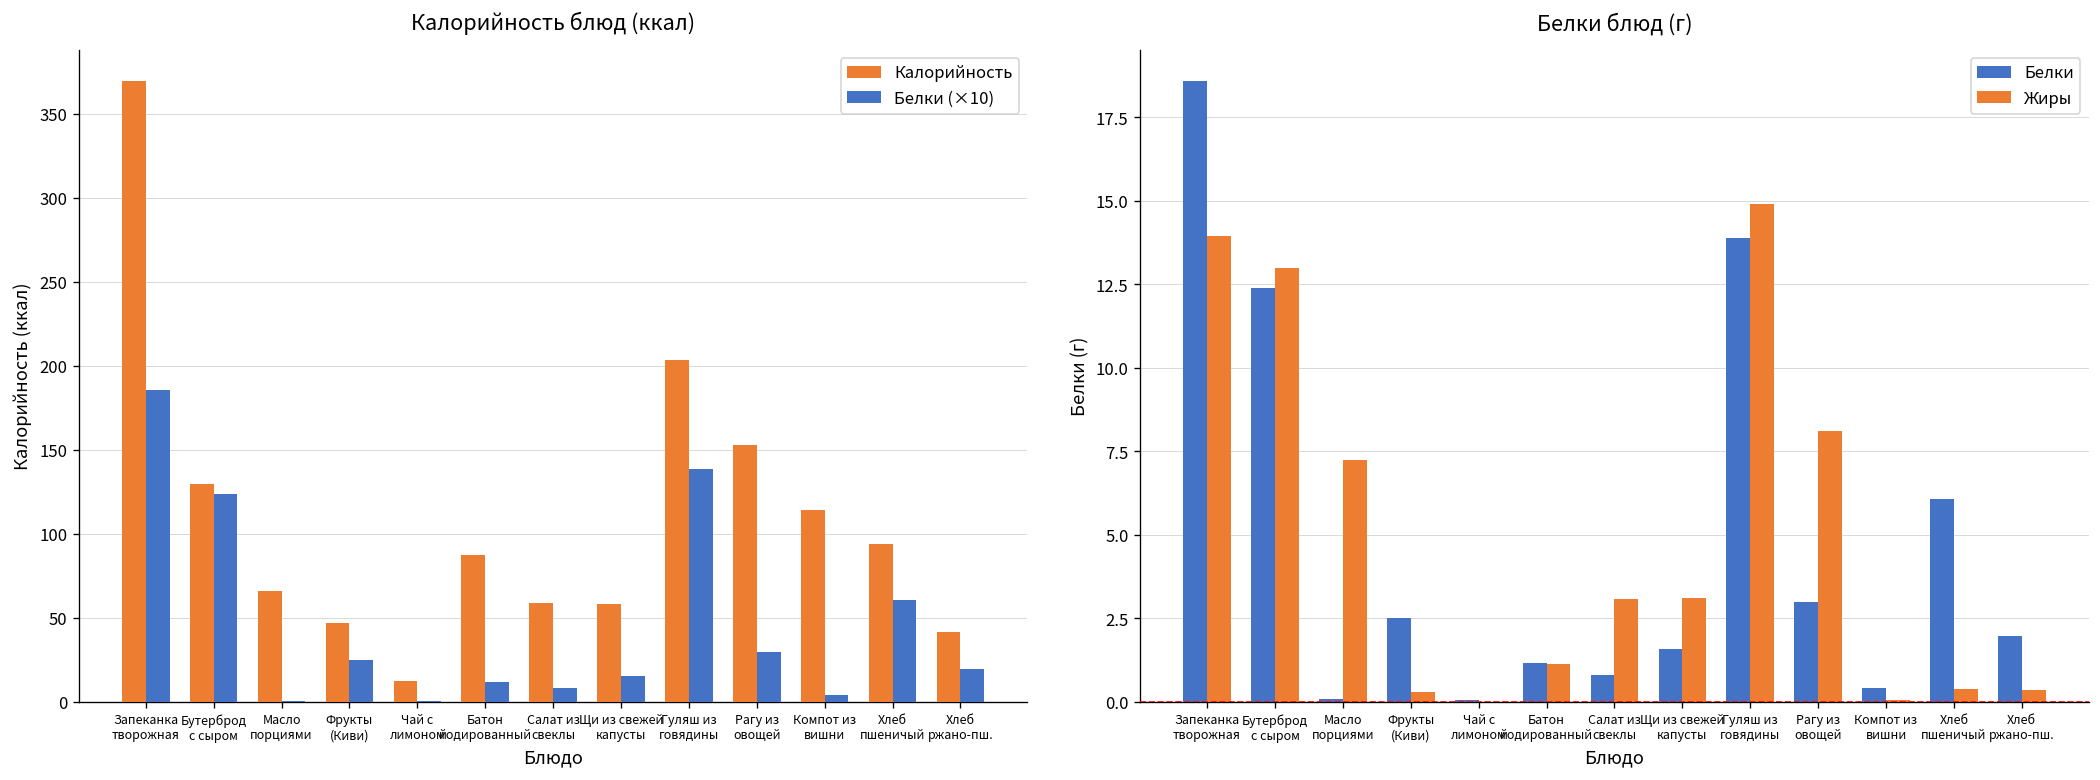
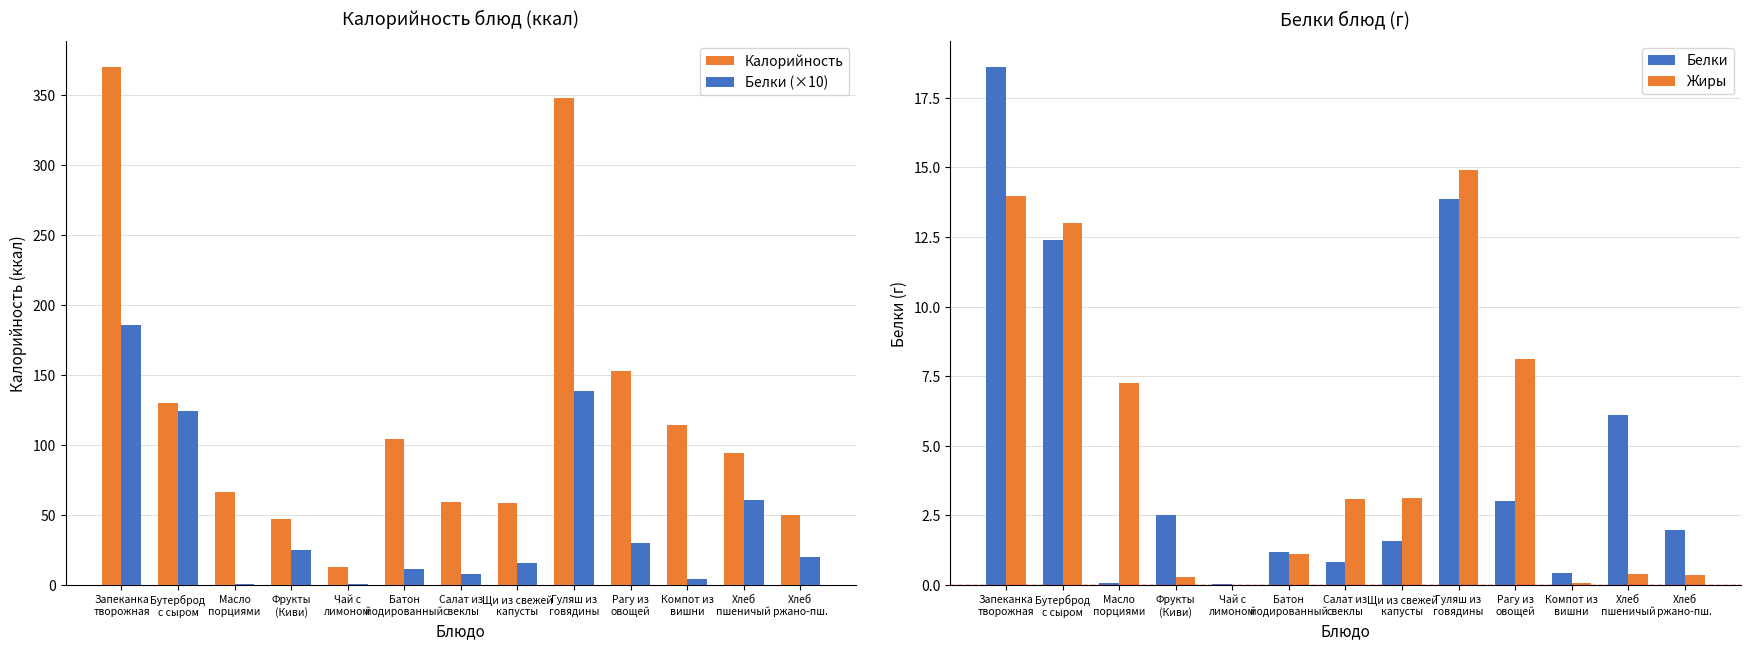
Калорийность блюд (ккал), Калорийность, Батон йодированный: 87 -> 104
Калорийность блюд (ккал), Калорийность, Гуляш из говядины: 204 -> 348
Калорийность блюд (ккал), Калорийность, Хлеб ржано-пш.: 42 -> 50
